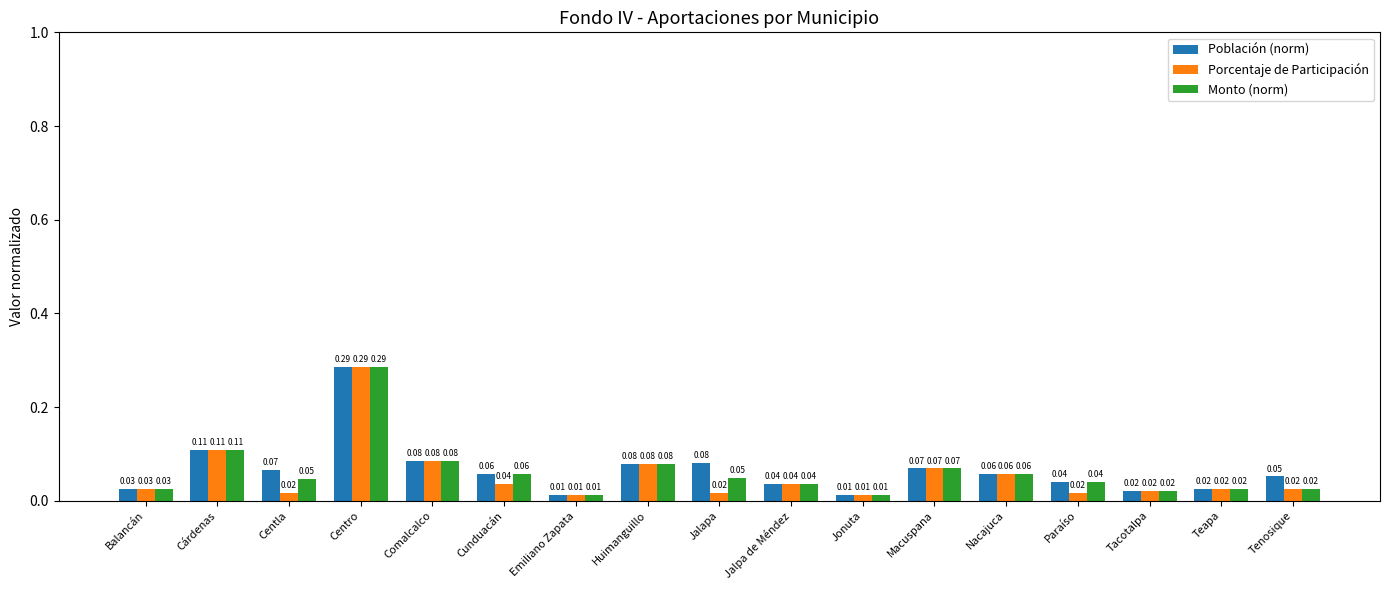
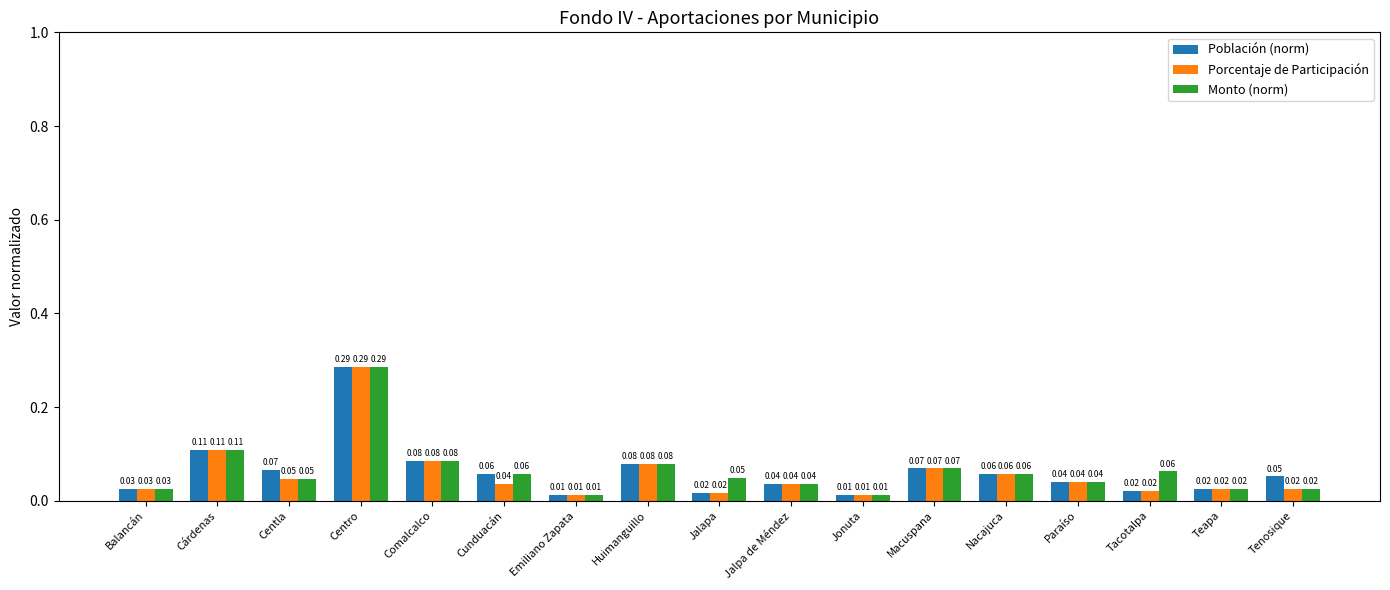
Porcentaje de Participación, Centla: 0.02 -> 0.05
Población (norm), Jalapa: 0.08 -> 0.02
Porcentaje de Participación, Paraíso: 0.02 -> 0.04
Monto (norm), Tacotalpa: 0.02 -> 0.06
